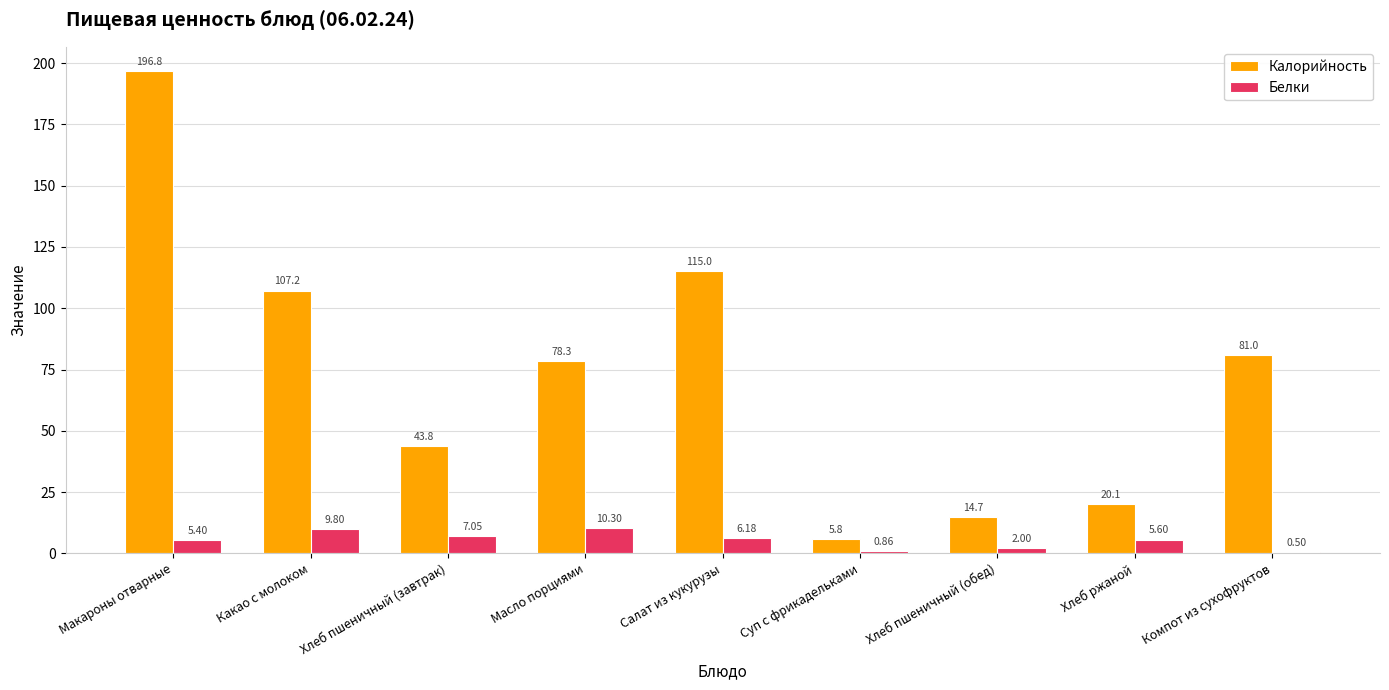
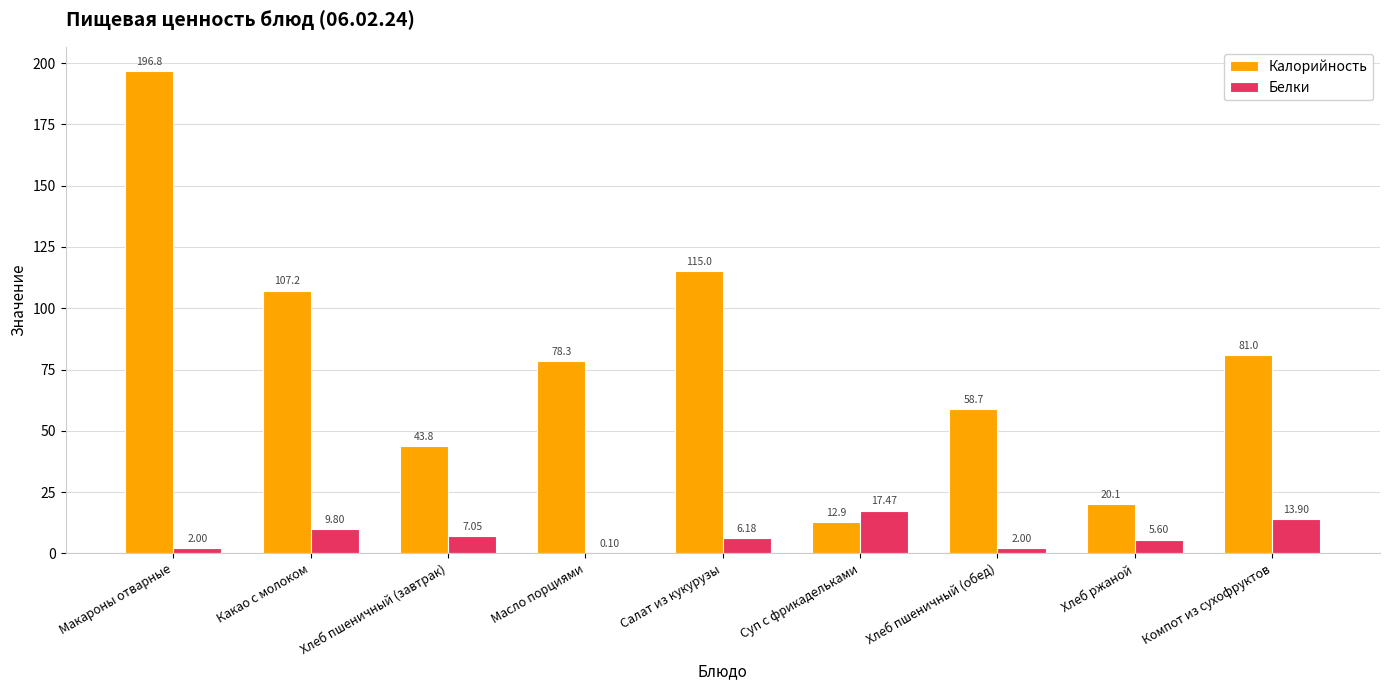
Белки, Макароны отварные: 5.40 -> 2.00
Белки, Масло порциями: 10.30 -> 0.10
Калорийность, Суп с фрикадельками: 5.8 -> 12.9
Белки, Суп с фрикадельками: 0.86 -> 17.47
Калорийность, Хлеб пшеничный (обед): 14.7 -> 58.7
Белки, Компот из сухофруктов: 0.50 -> 13.90
